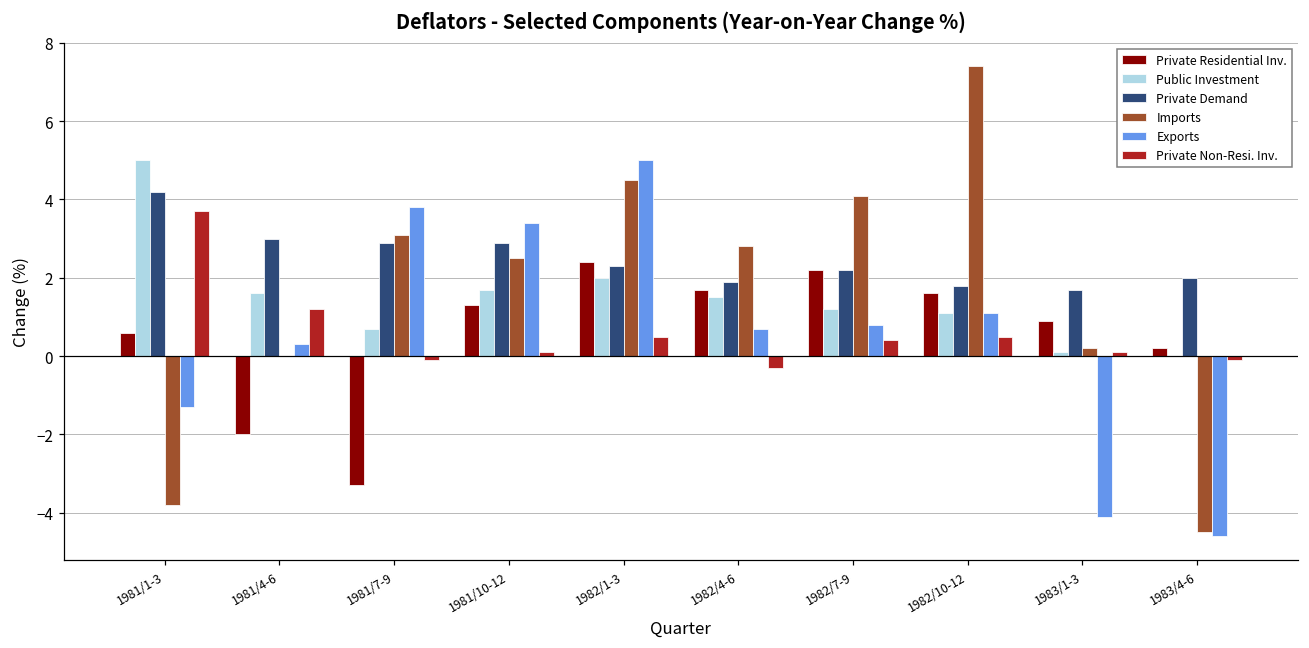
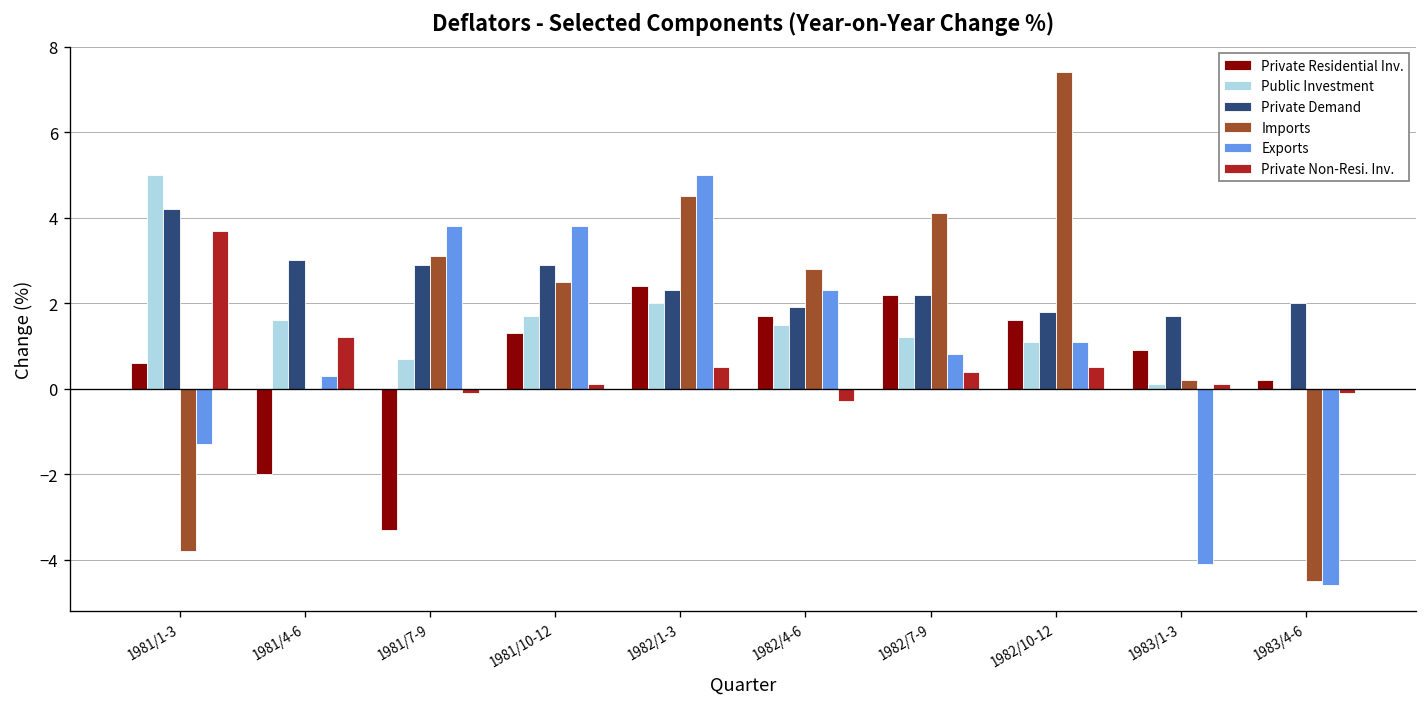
Exports, 1981/10-12: 3.4 -> 3.8
Exports, 1982/4-6: 0.7 -> 2.3
